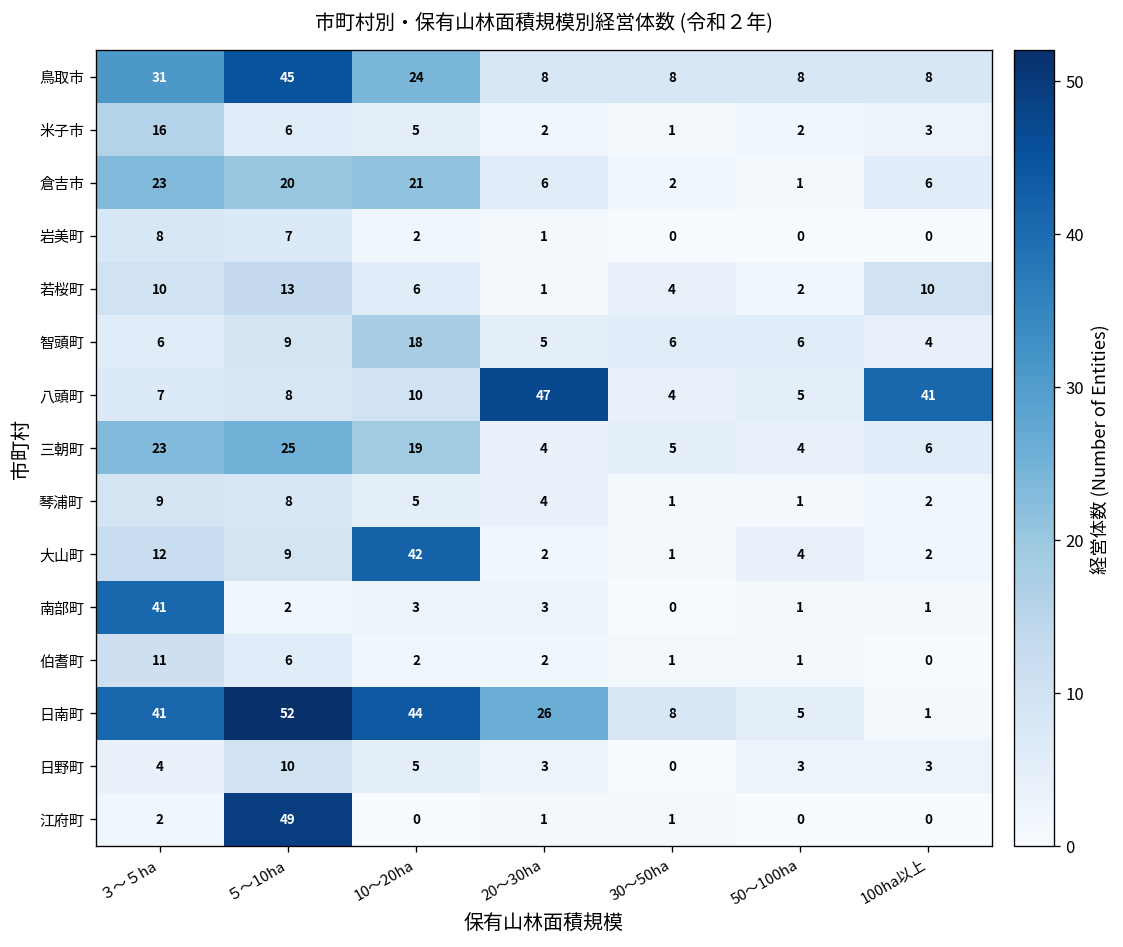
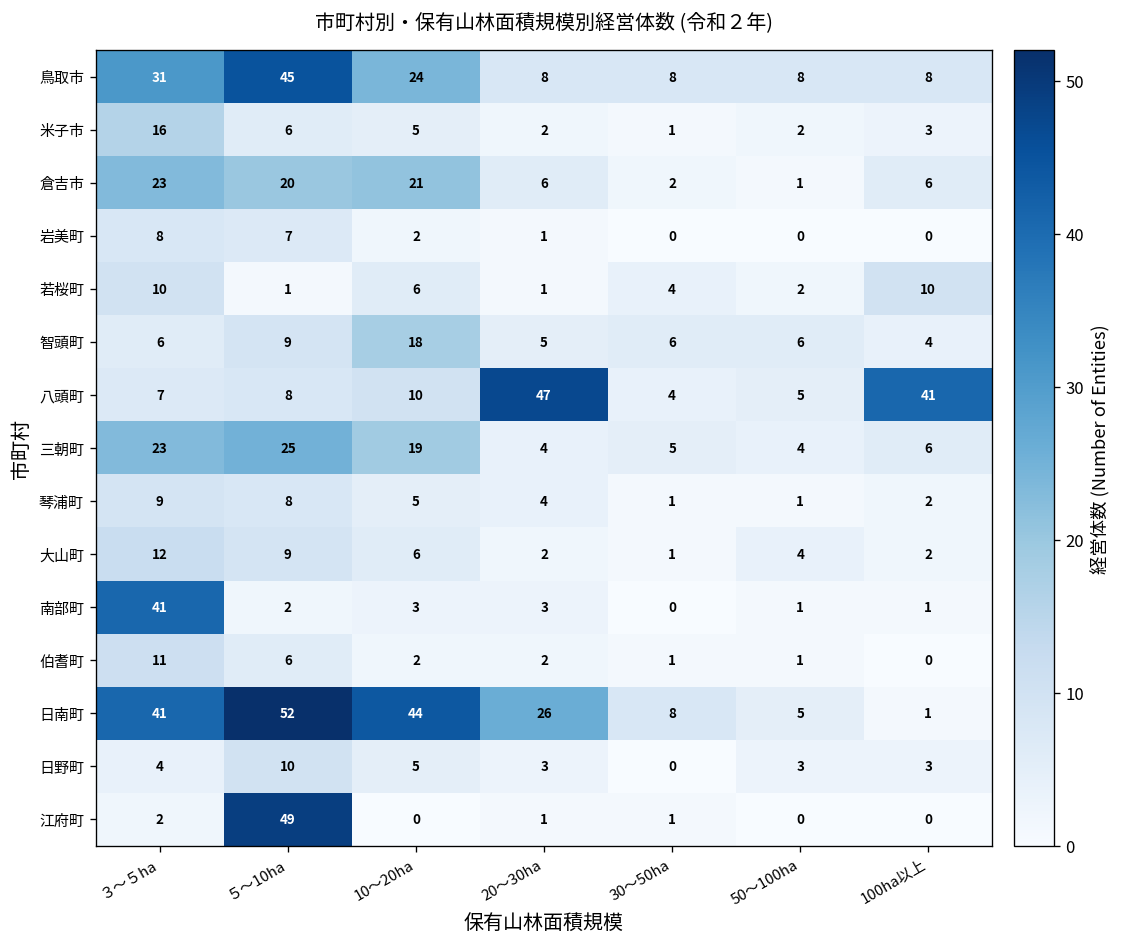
若桜町, ５～10ha: 13 -> 1
大山町, 10～20ha: 42 -> 6
